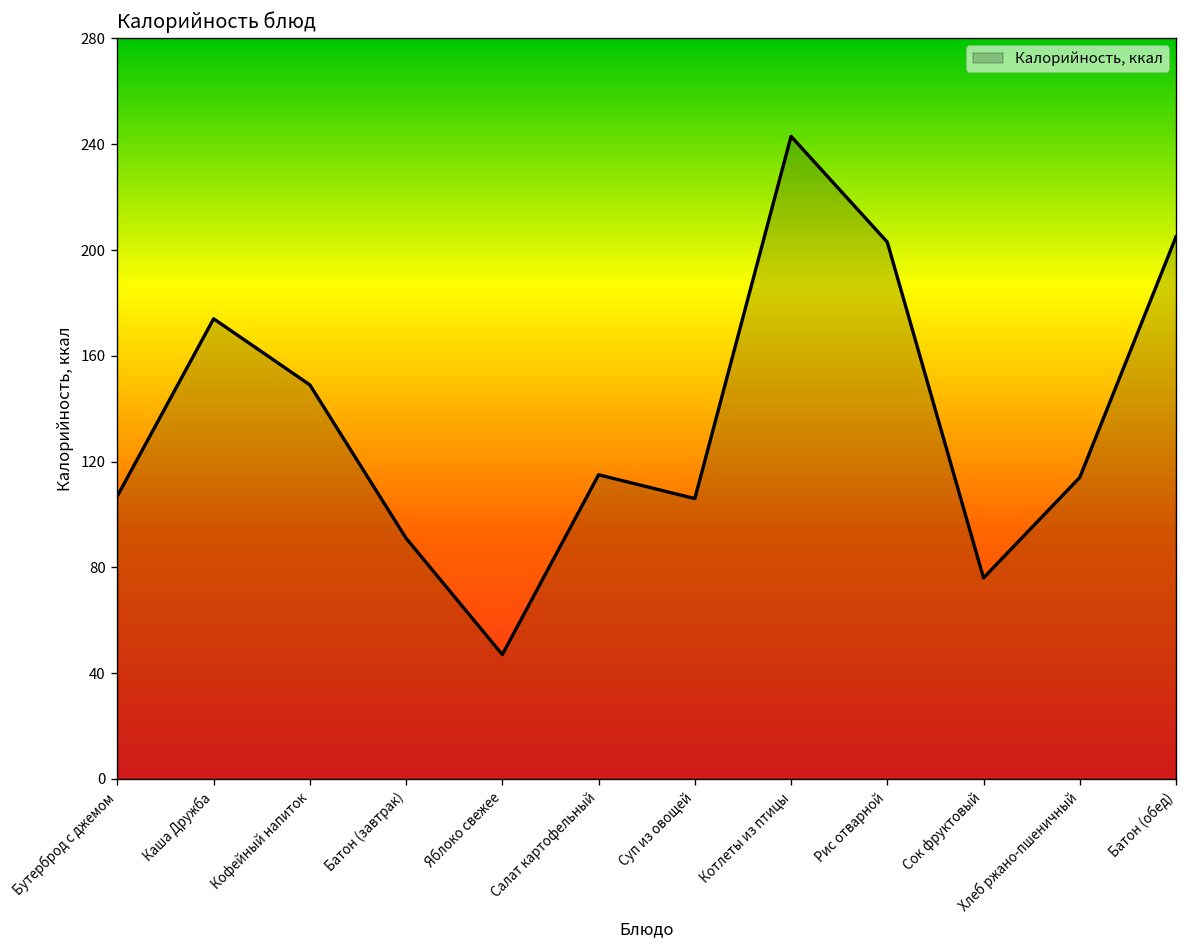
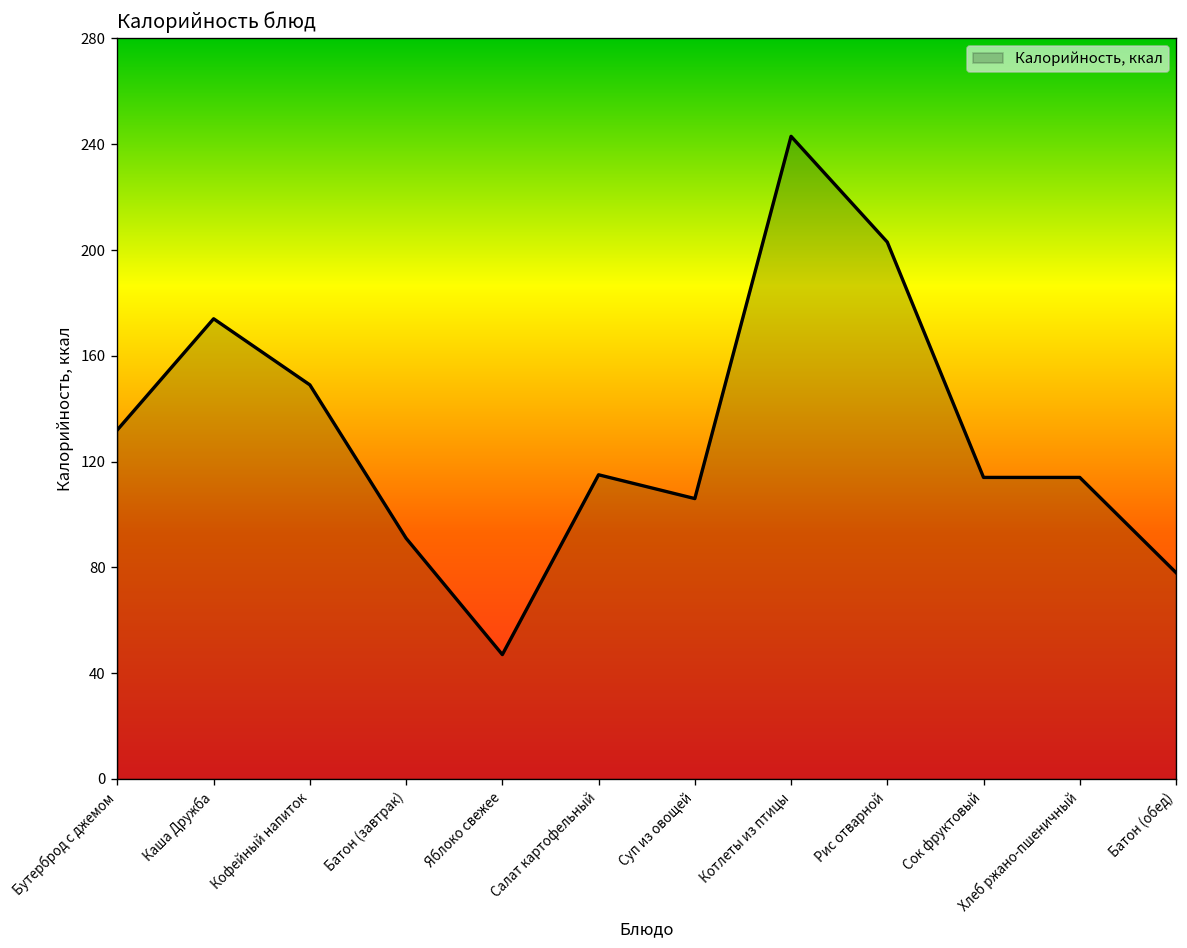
Бутерброд с джемом: 107 -> 132
Сок фруктовый: 76 -> 114
Батон (обед): 205 -> 78
